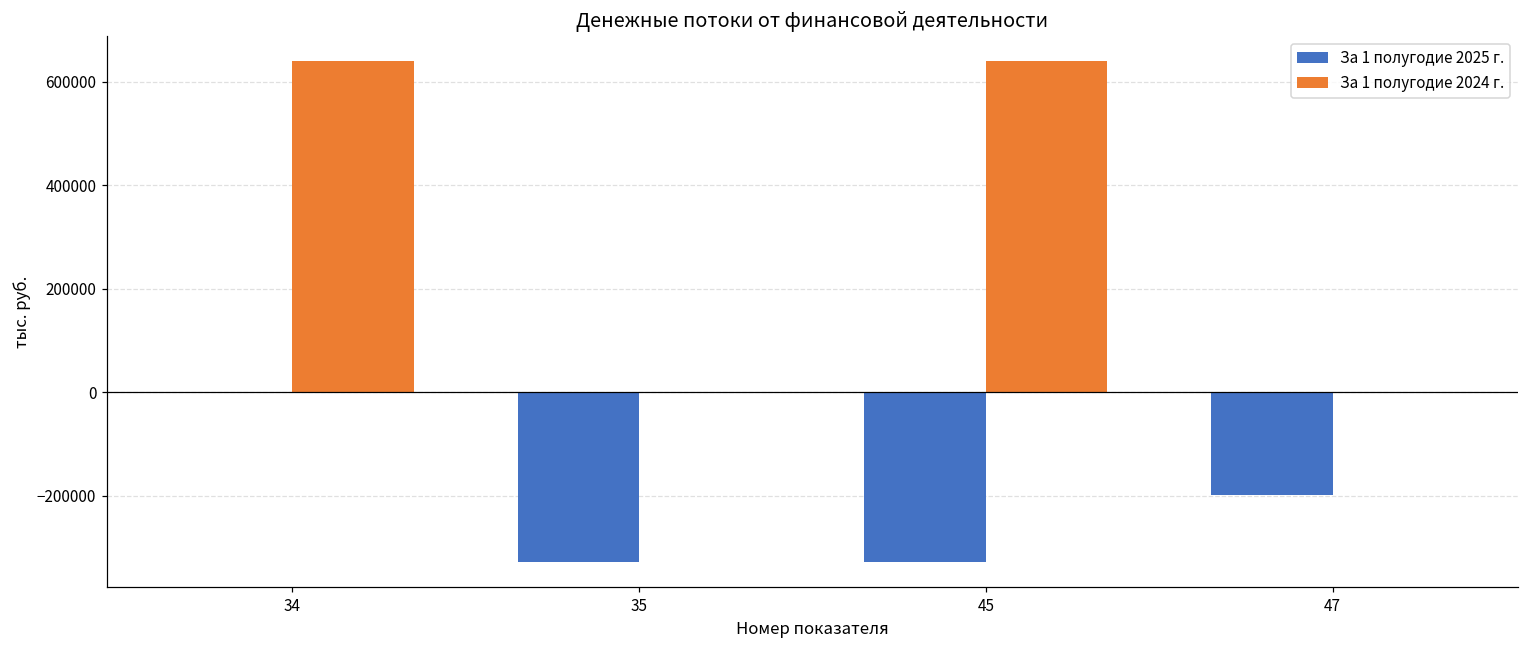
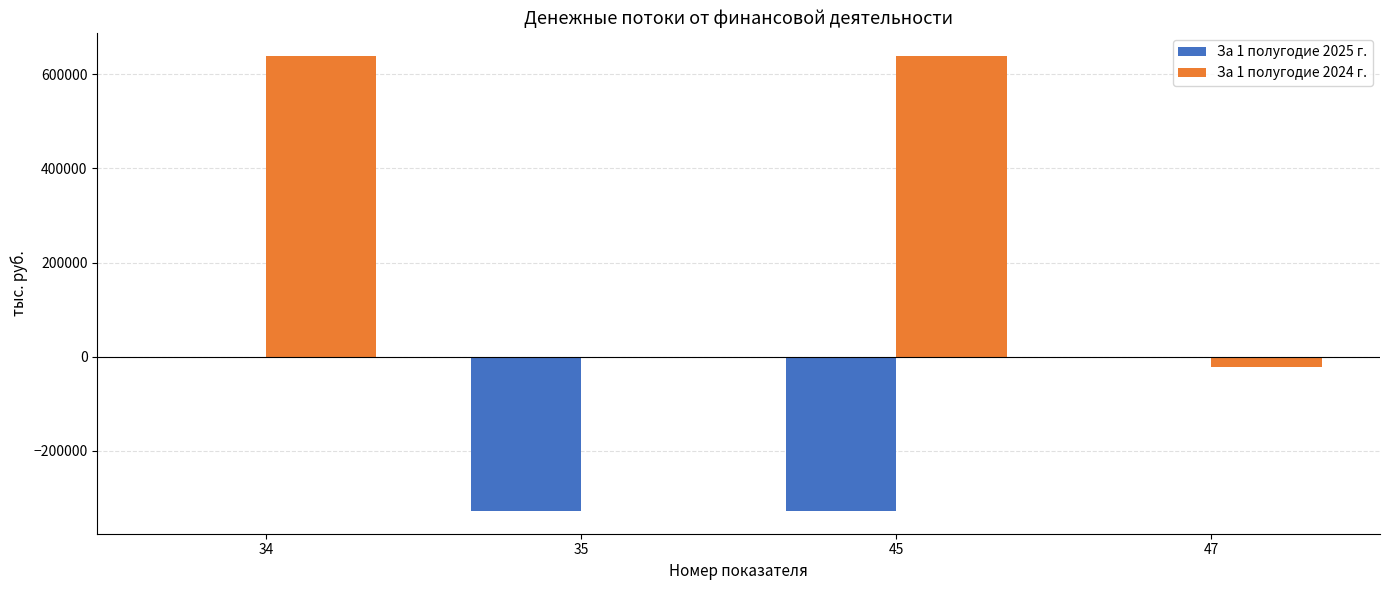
За 1 полугодие 2025 г., 47: -200000 -> 0
За 1 полугодие 2024 г., 47: 0 -> -20000
